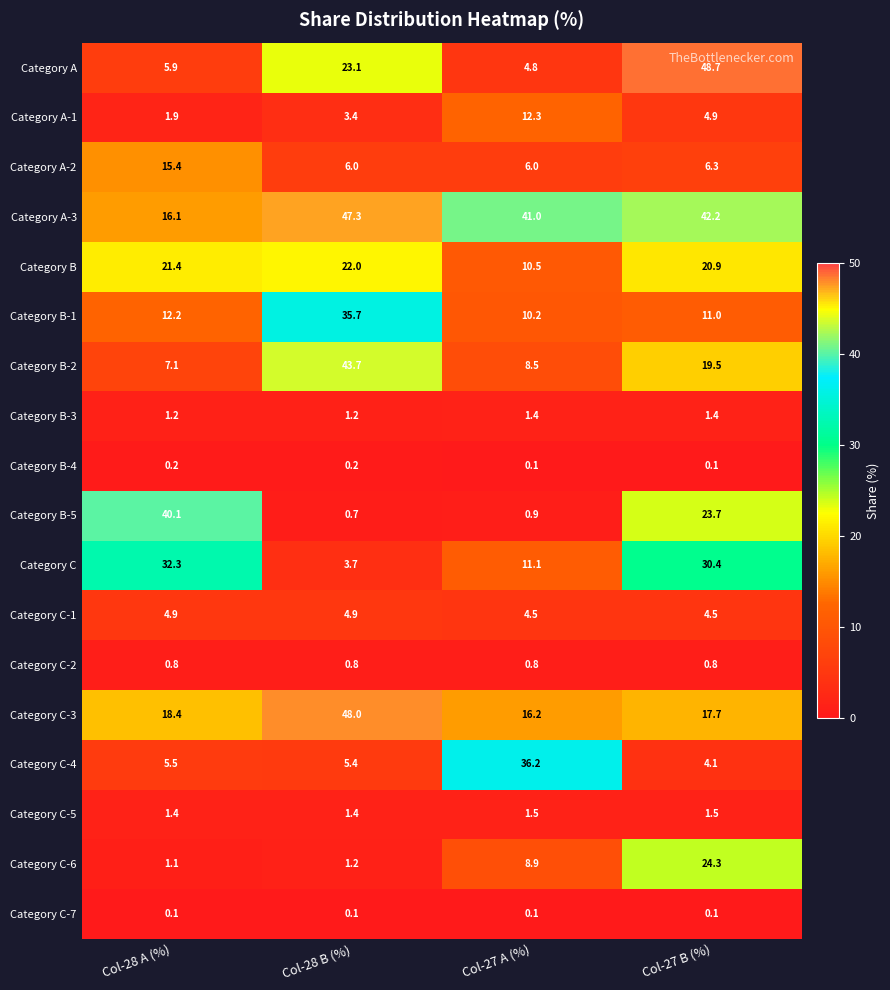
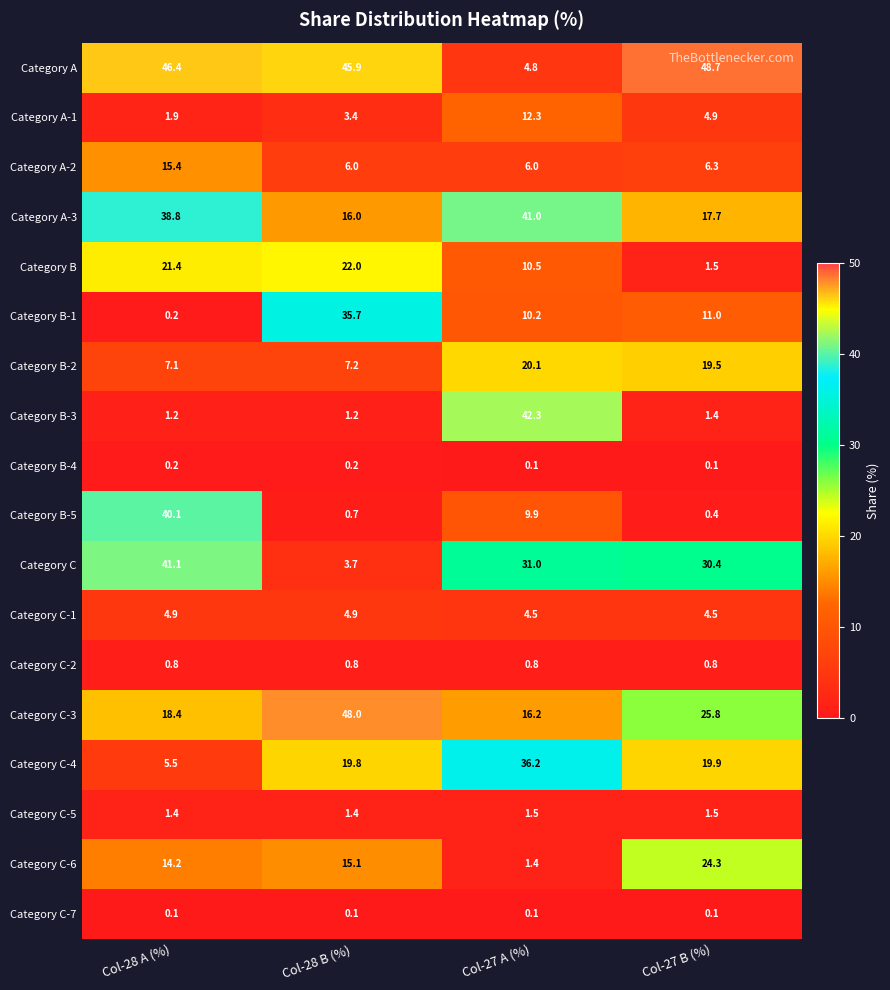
Category A, Col-28 A (%): 5.9 -> 46.4
Category A, Col-28 B (%): 23.1 -> 45.9
Category A-3, Col-28 A (%): 16.1 -> 38.8
Category A-3, Col-28 B (%): 47.3 -> 16.0
Category A-3, Col-27 B (%): 42.2 -> 17.7
Category B, Col-27 B (%): 20.9 -> 1.5
Category B-1, Col-28 A (%): 12.2 -> 0.2
Category B-2, Col-28 B (%): 43.7 -> 7.2
Category B-2, Col-27 A (%): 8.5 -> 20.1
Category B-3, Col-27 A (%): 1.4 -> 42.3
Category B-5, Col-27 A (%): 0.9 -> 9.9
Category B-5, Col-27 B (%): 23.7 -> 0.4
Category C, Col-28 A (%): 32.3 -> 41.1
Category C, Col-27 A (%): 11.1 -> 31.0
Category C-3, Col-27 B (%): 17.7 -> 25.8
Category C-4, Col-28 B (%): 5.4 -> 19.8
Category C-4, Col-27 B (%): 4.1 -> 19.9
Category C-6, Col-28 A (%): 1.1 -> 14.2
Category C-6, Col-28 B (%): 1.2 -> 15.1
Category C-6, Col-27 A (%): 8.9 -> 1.4
